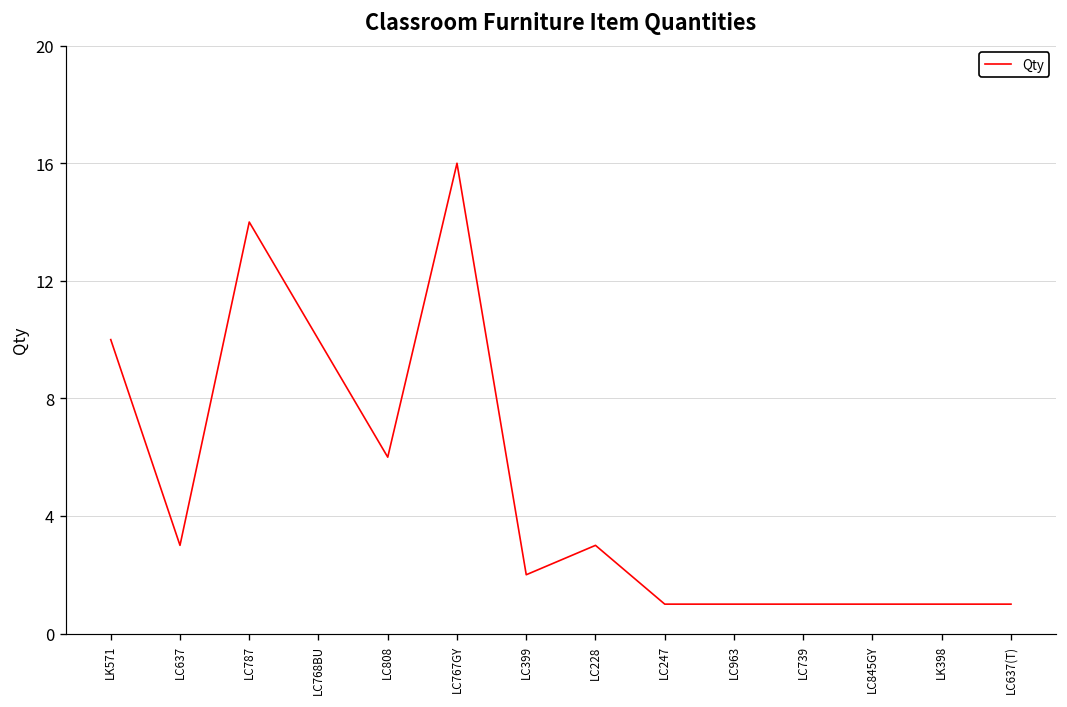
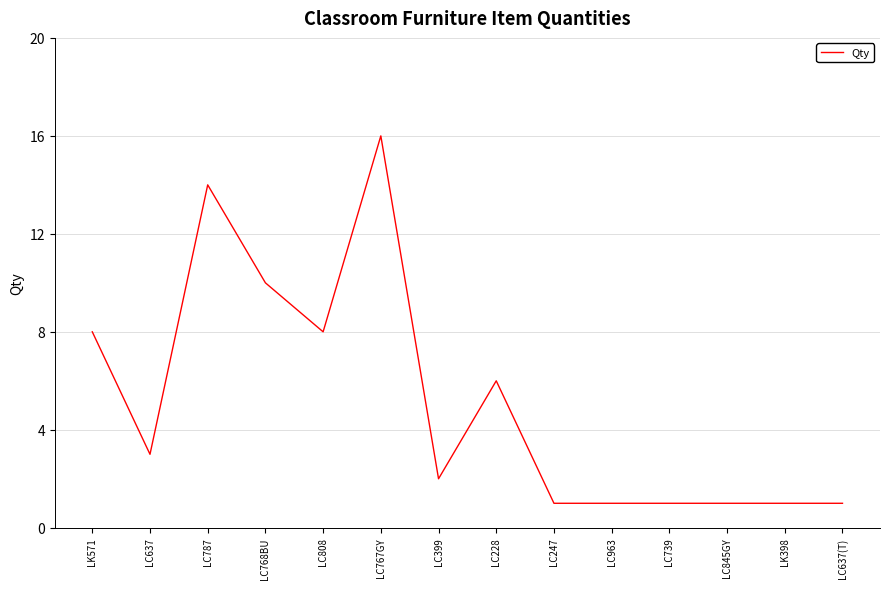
LK571: 10 -> 8
LC808: 6 -> 8
LC228: 3 -> 6
